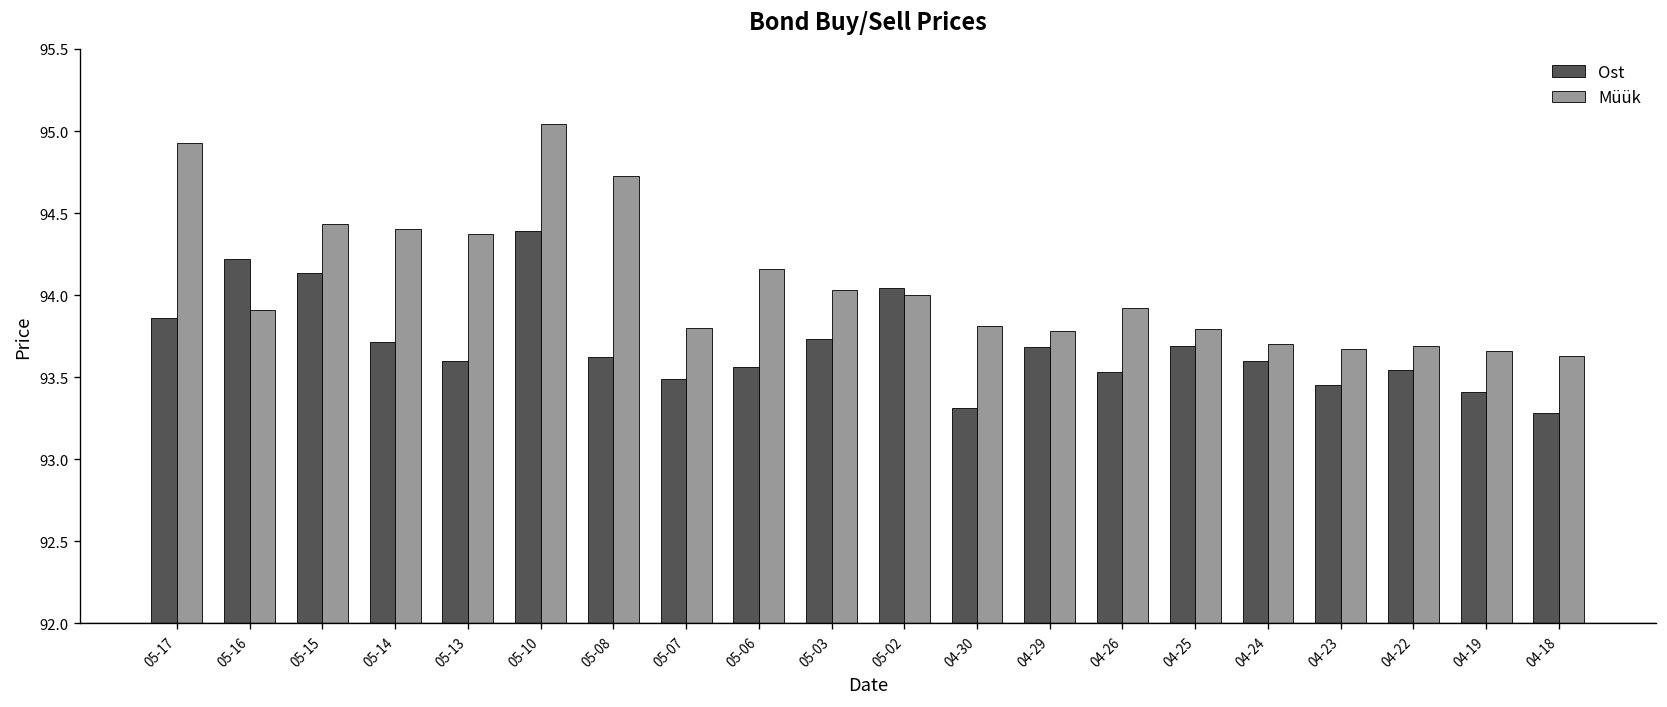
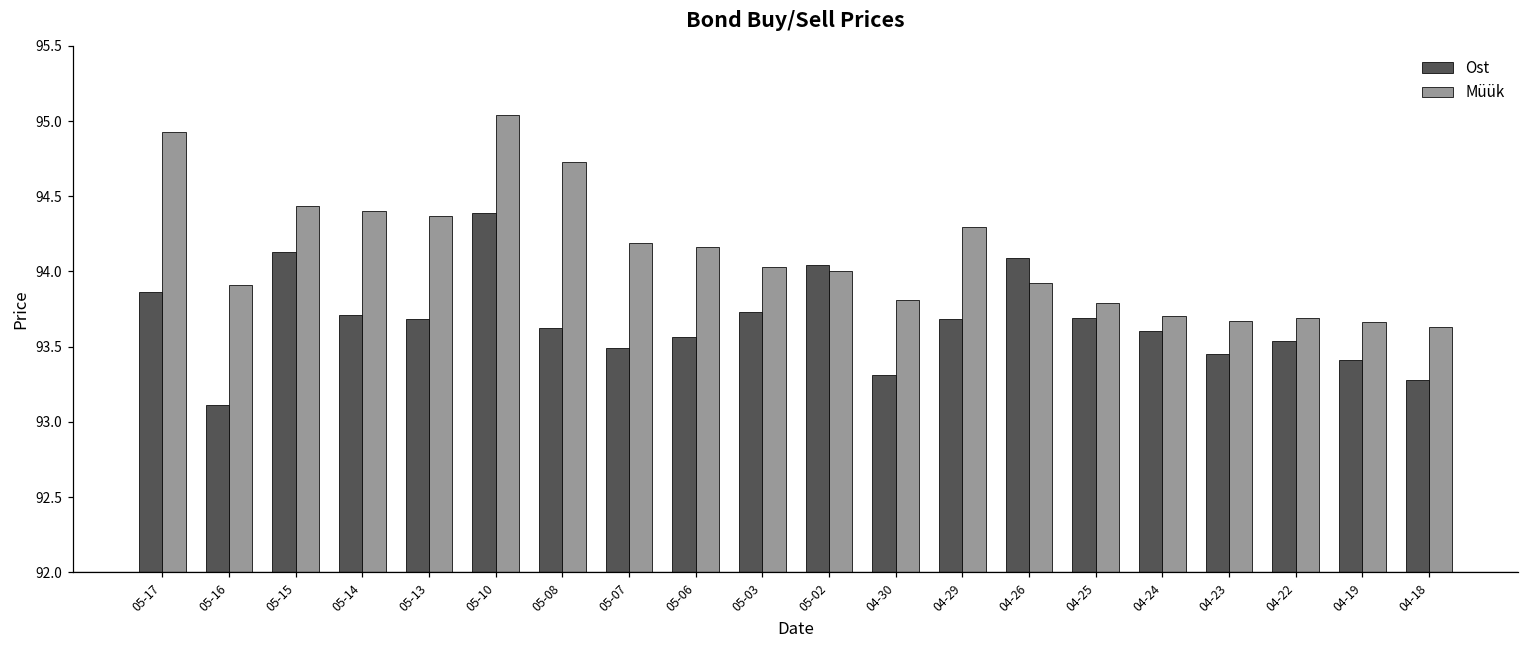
Ost, 05-16: 94.22 -> 93.11
Ost, 05-13: 93.60 -> 93.68
Müük, 05-07: 93.80 -> 94.19
Müük, 04-29: 93.78 -> 94.30
Ost, 04-26: 93.53 -> 94.09
